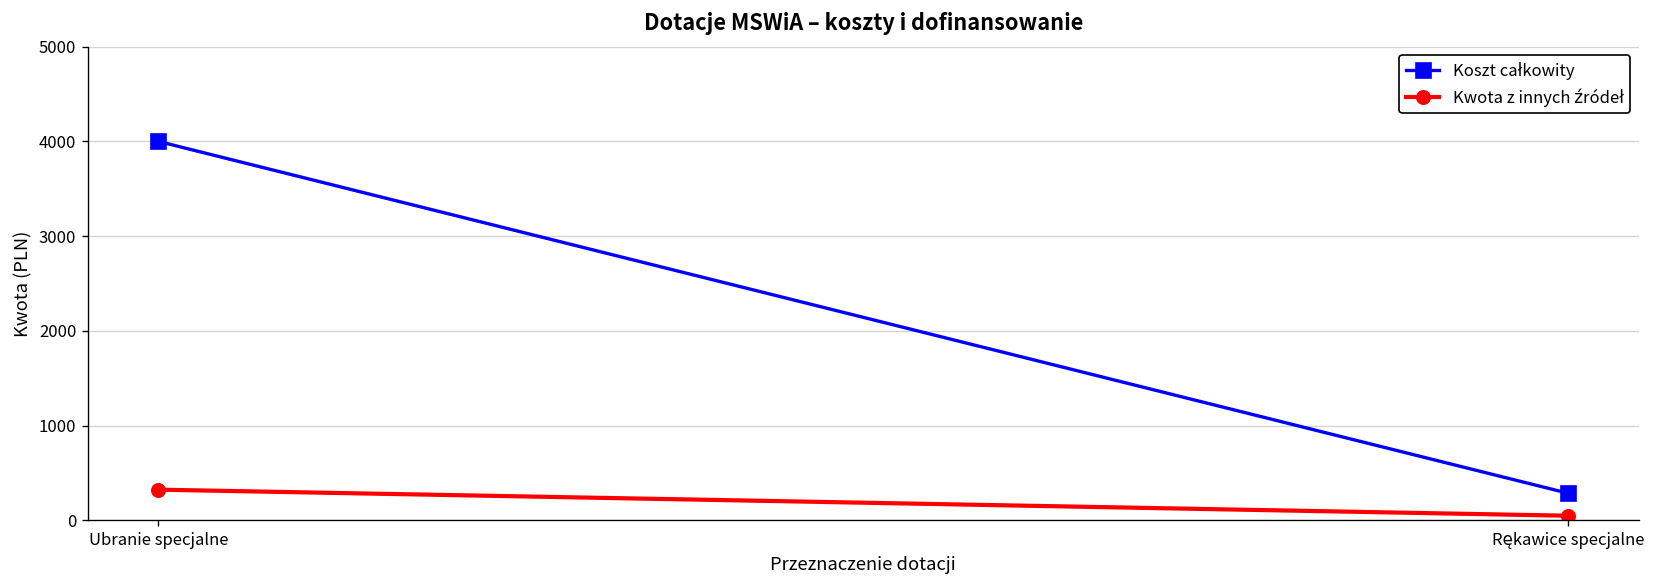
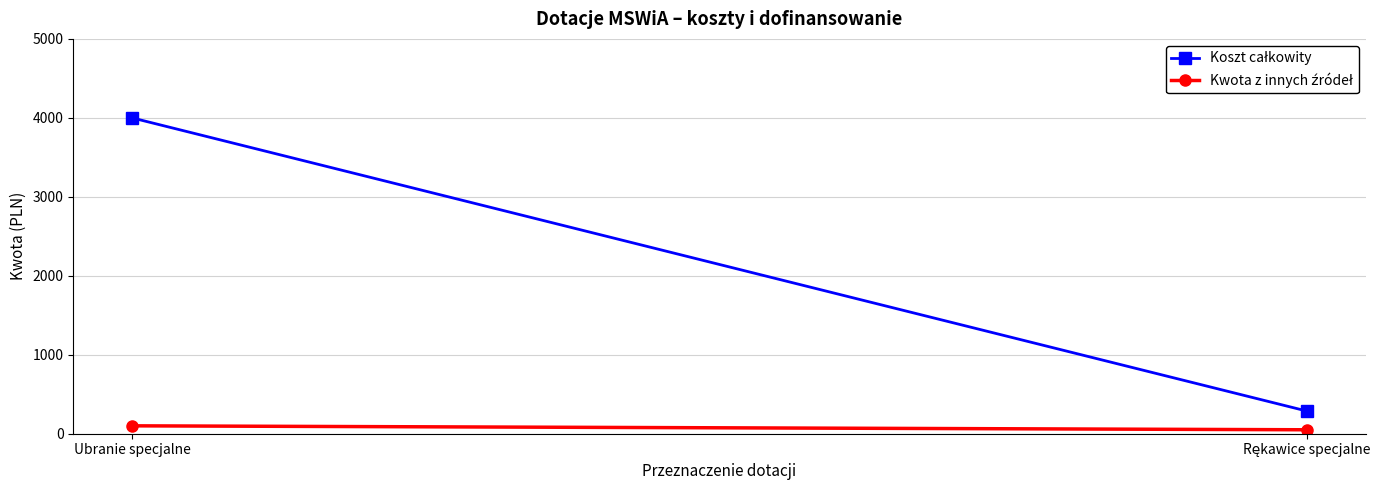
Kwota z innych źródeł, Ubranie specjalne: 300 -> 100
